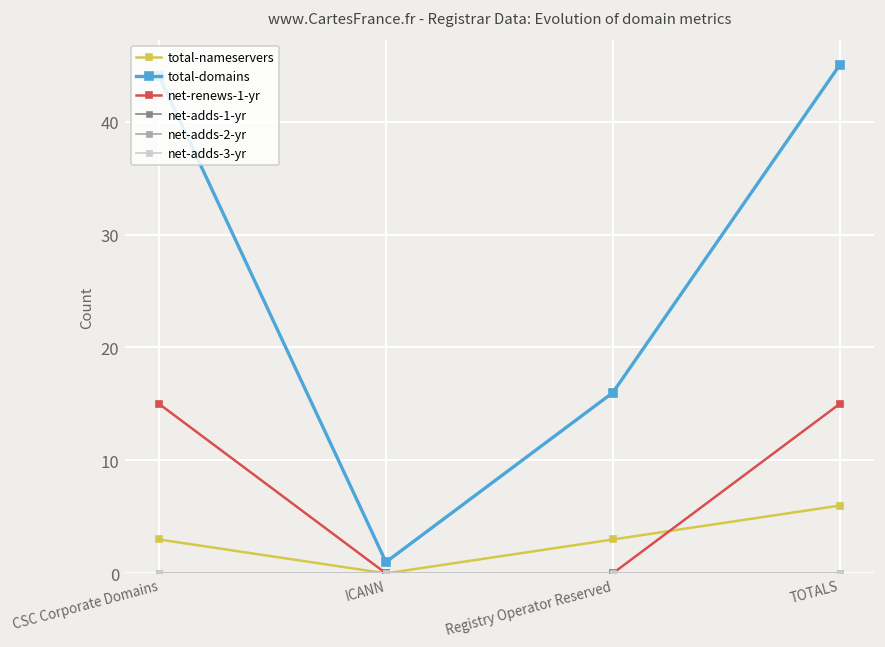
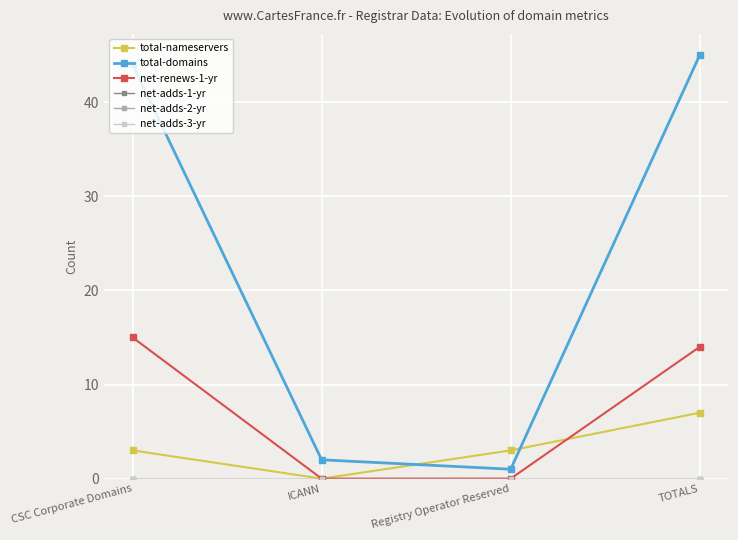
total-domains, ICANN: 1 -> 2
total-domains, Registry Operator Reserved: 16 -> 1
total-nameservers, TOTALS: 6 -> 7
net-renews-1-yr, TOTALS: 15 -> 14
